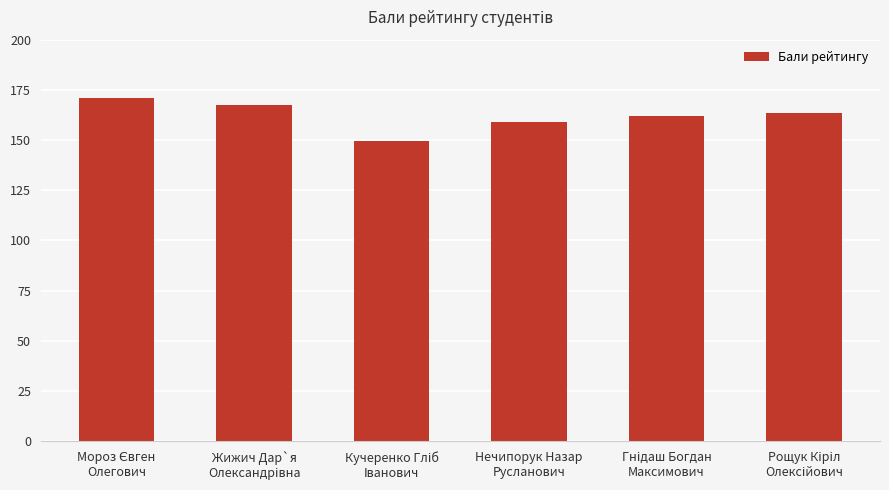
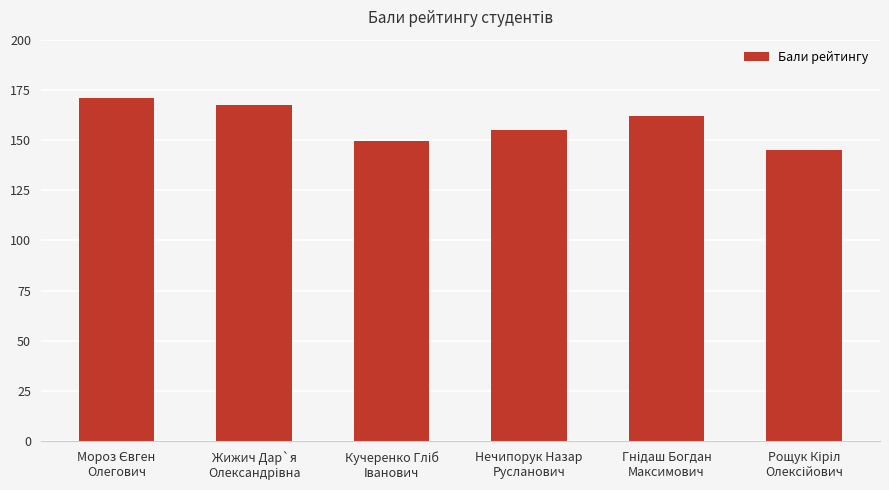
Нечипорук Назар Русланович: 159 -> 155
Рощук Кіріл Олексійович: 164 -> 145
